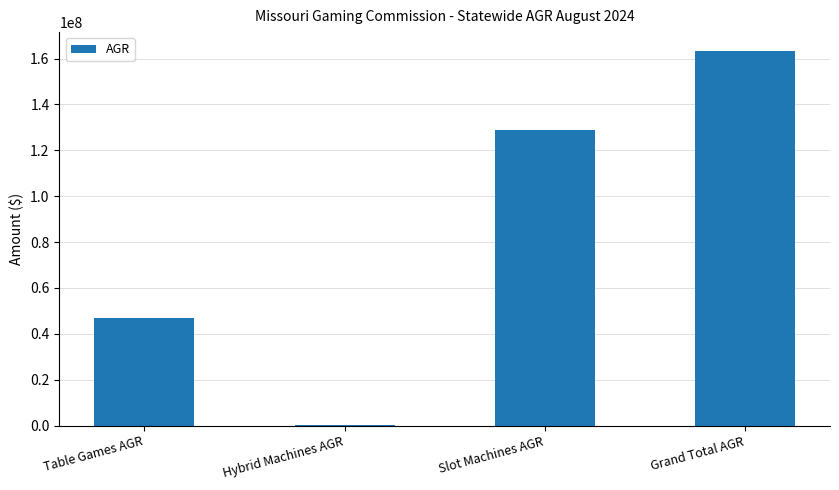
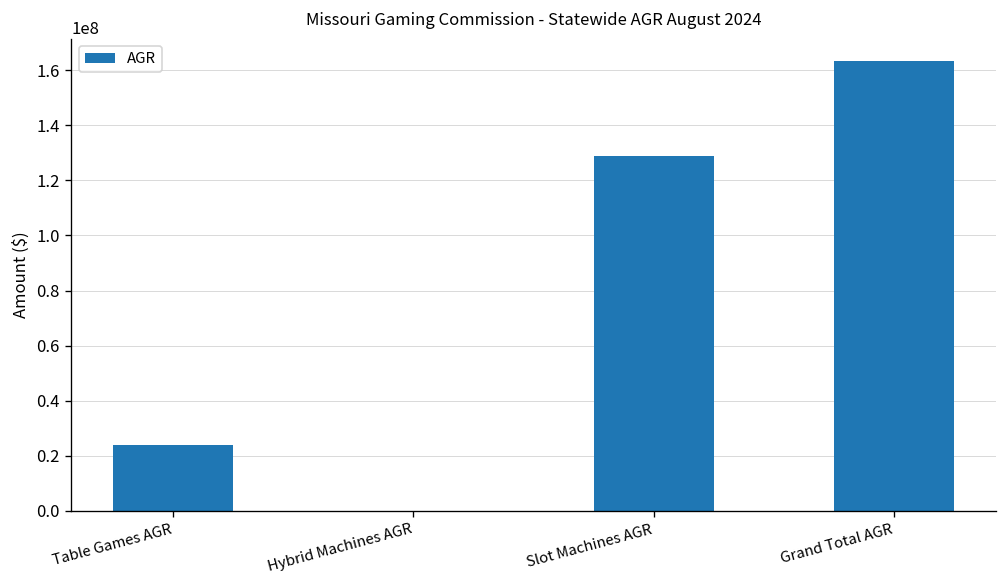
Table Games AGR: 47000000 -> 24000000
